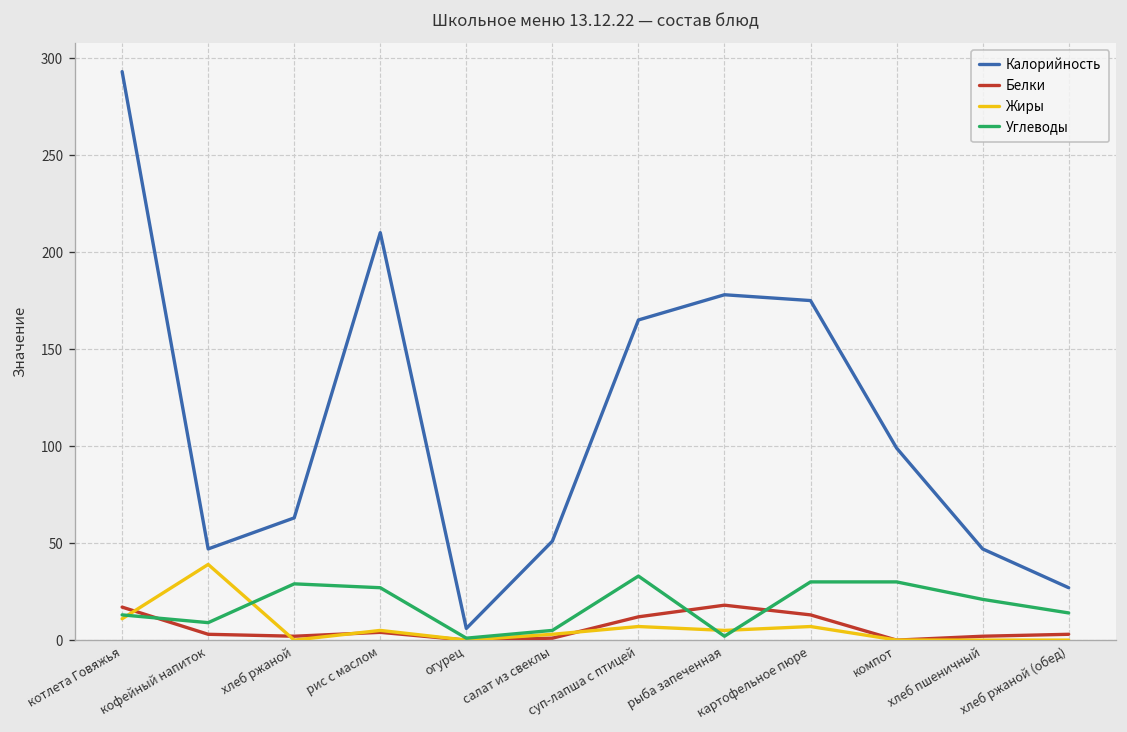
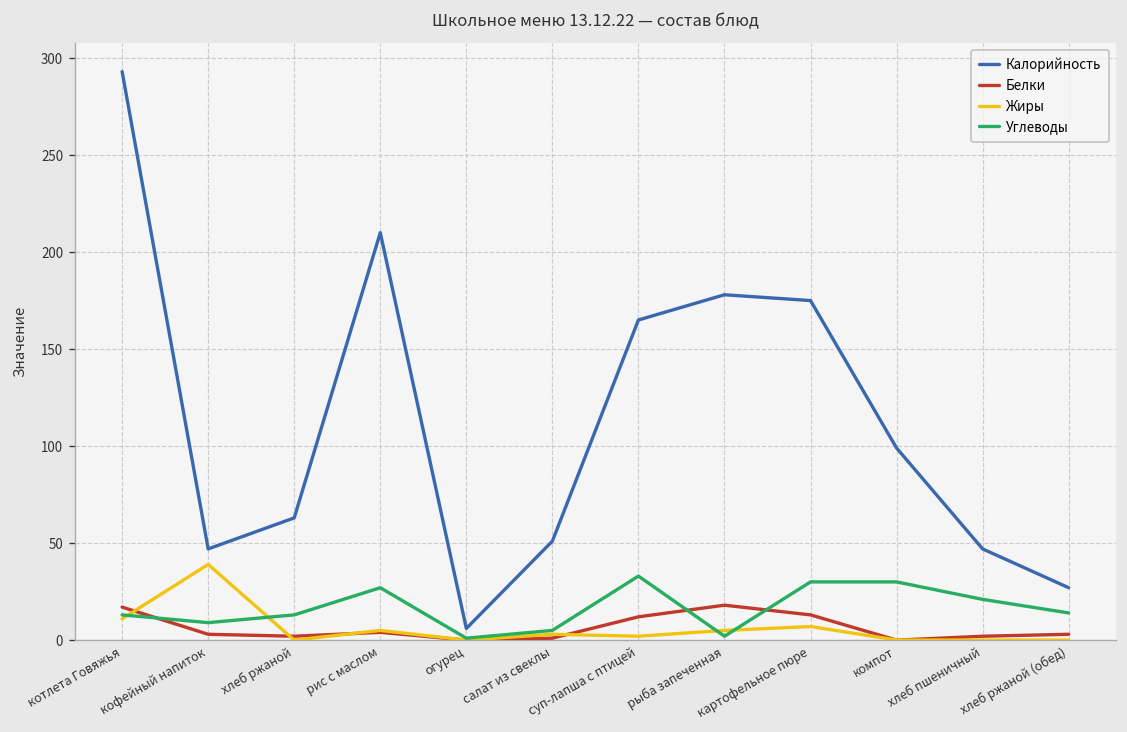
Углеводы, хлеб ржаной: 29 -> 13
Жиры, суп-лапша с птицей: 7 -> 2
